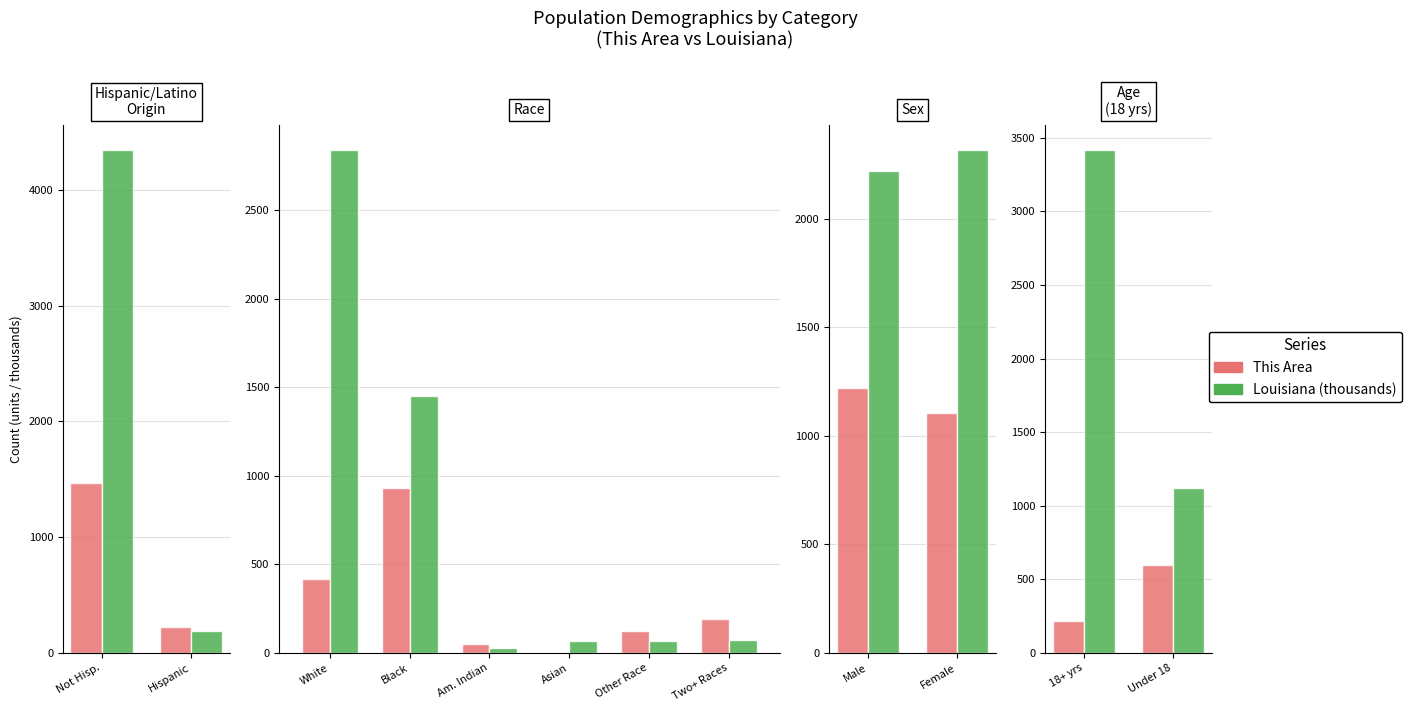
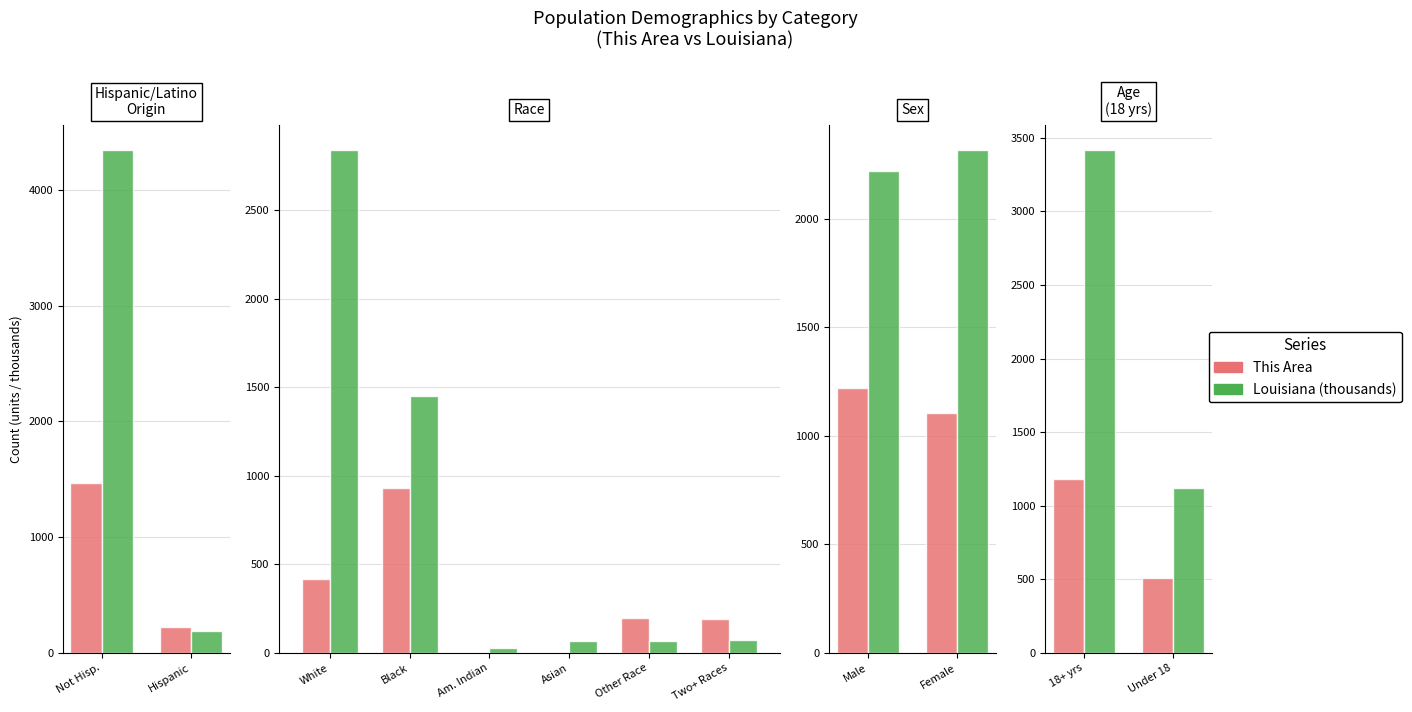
Race, This Area, Am. Indian: 50 -> 0
Race, This Area, Other Race: 130 -> 200
Age (18 yrs), This Area, 18+ yrs: 220 -> 1180
Age (18 yrs), This Area, Under 18: 600 -> 510
